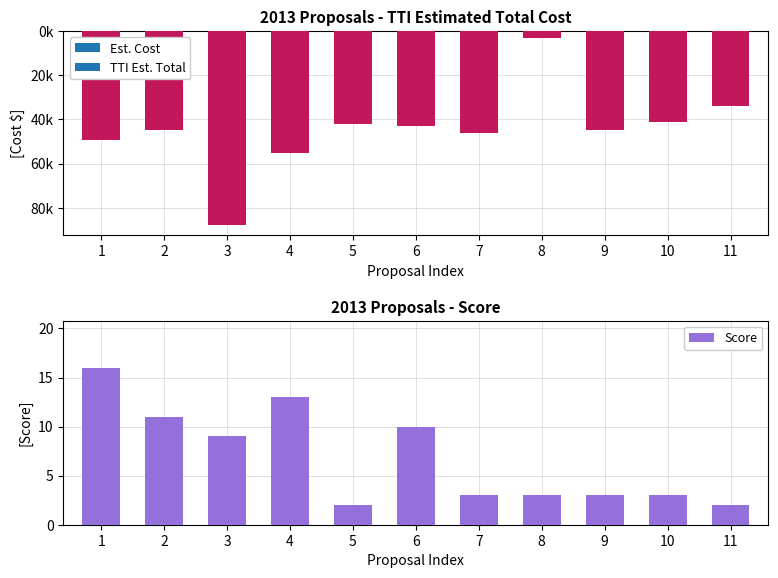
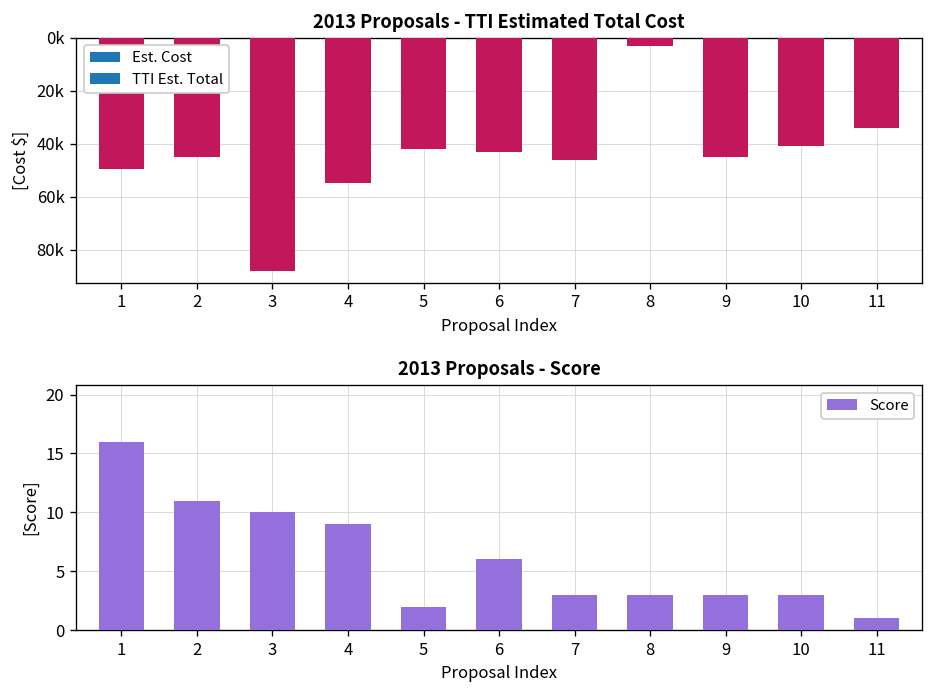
2013 Proposals - Score, 3: 9 -> 10
2013 Proposals - Score, 4: 13 -> 9
2013 Proposals - Score, 6: 10 -> 6
2013 Proposals - Score, 11: 2 -> 1
